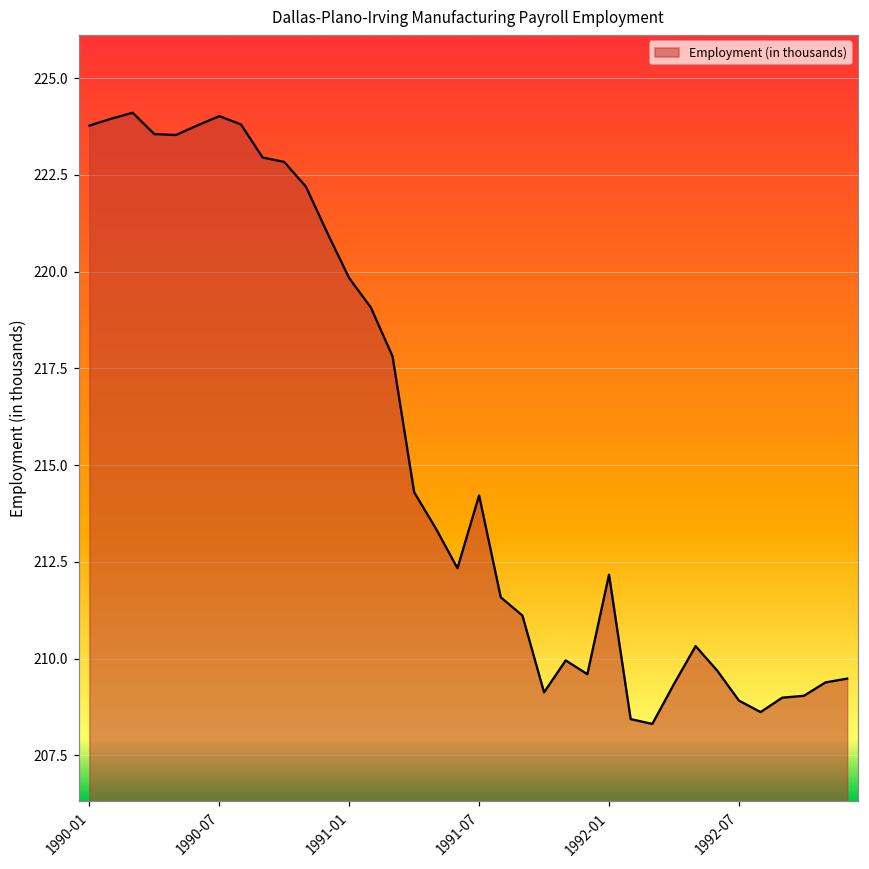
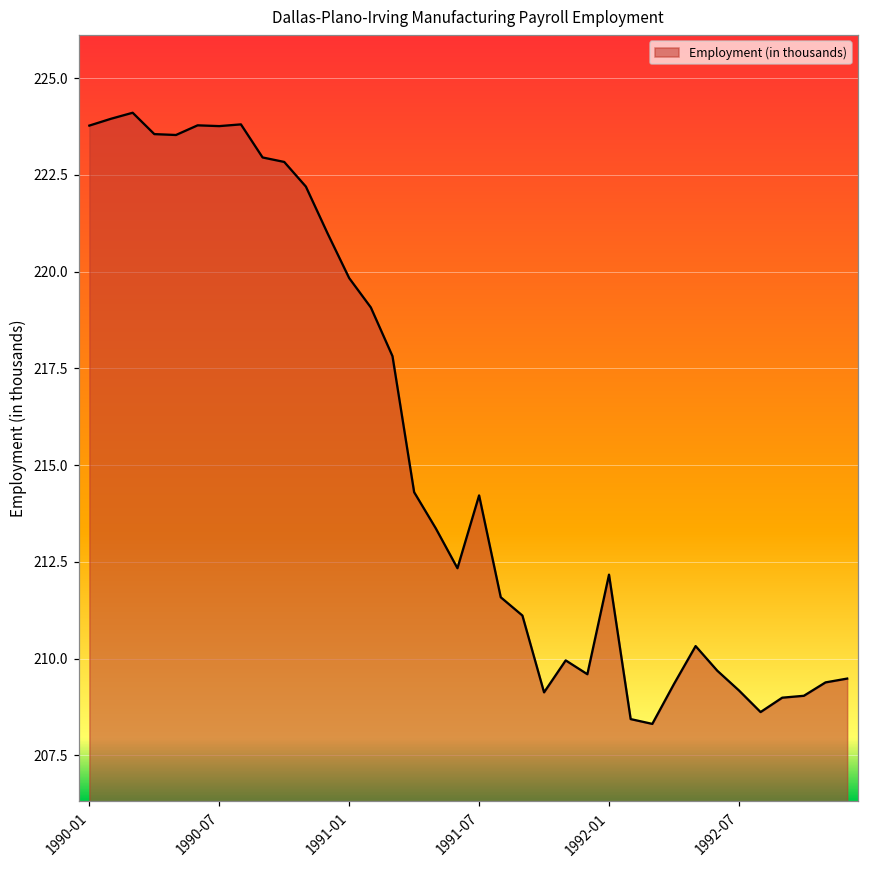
1990-07: 224.0 -> 223.8
1992-07: 208.9 -> 209.2
